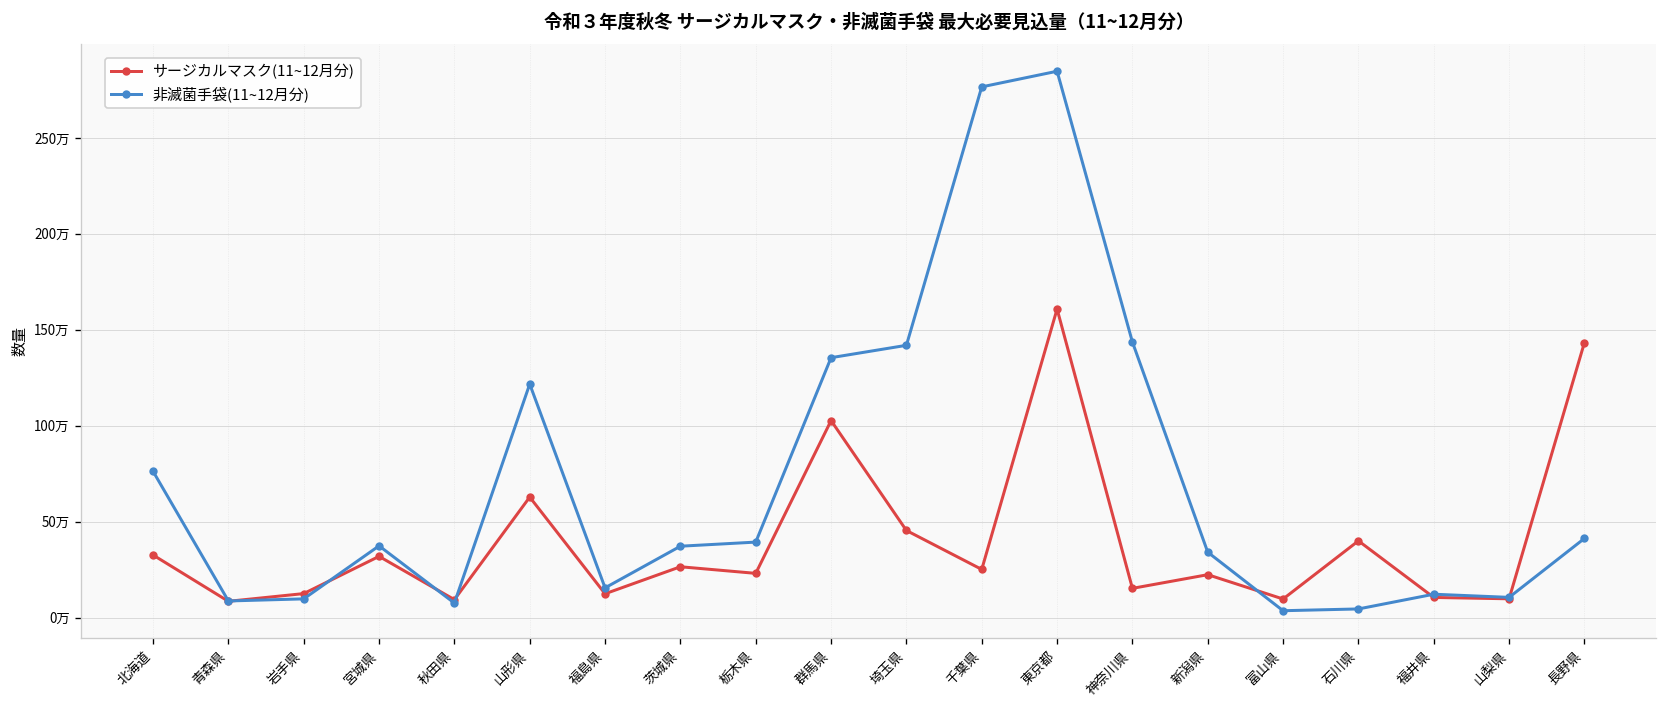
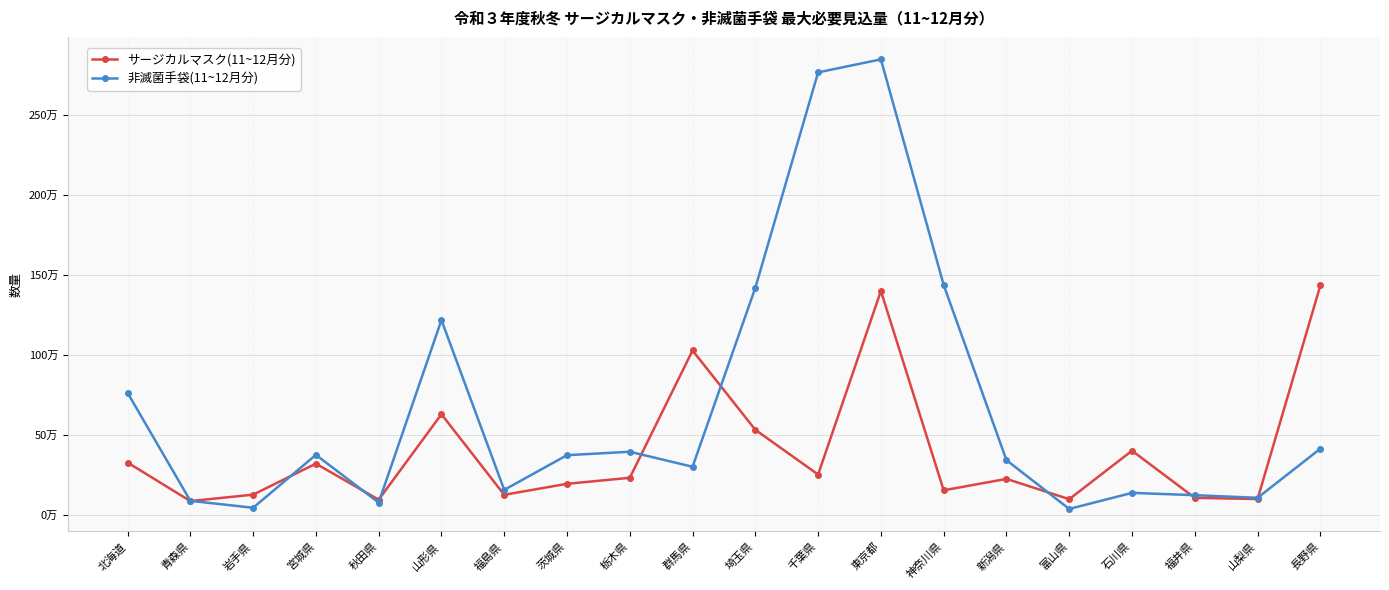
非滅菌手袋(11~12月分), 岩手県: 10万 -> 4万
サージカルマスク(11~12月分), 茨城県: 27万 -> 19万
非滅菌手袋(11~12月分), 群馬県: 136万 -> 30万
サージカルマスク(11~12月分), 埼玉県: 46万 -> 53万
サージカルマスク(11~12月分), 東京都: 161万 -> 140万
非滅菌手袋(11~12月分), 石川県: 5万 -> 14万
